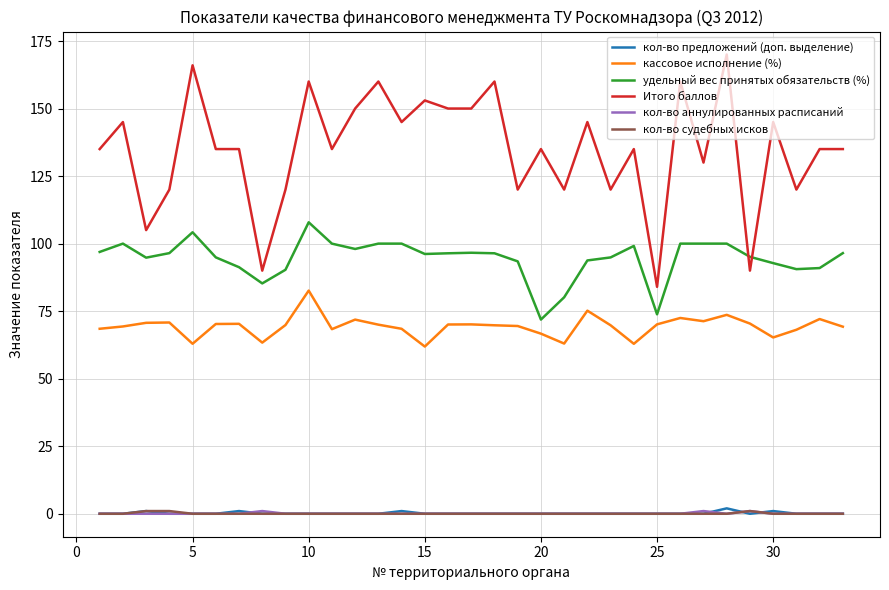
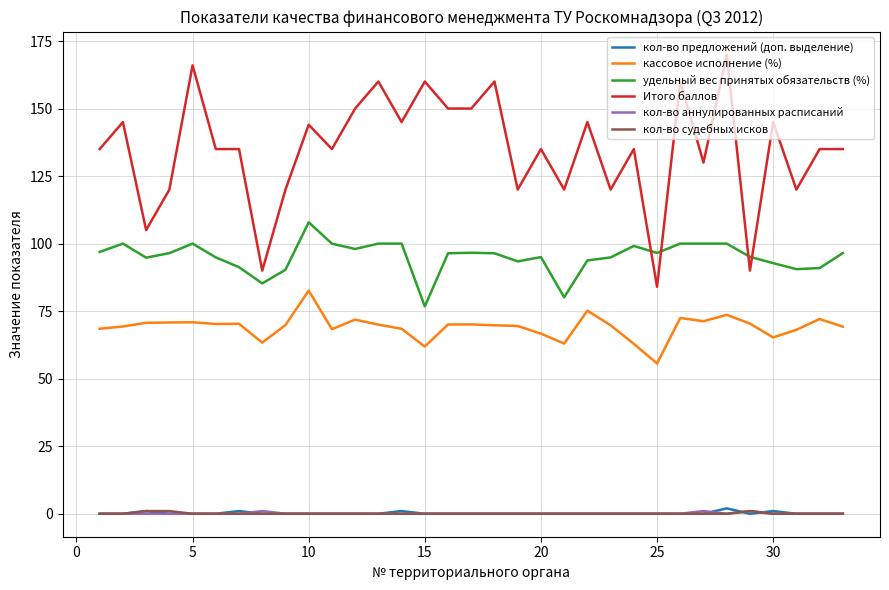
кассовое исполнение (%), 5: 63 -> 71
удельный вес принятых обязательств (%), 5: 104 -> 100
Итого баллов, 10: 160 -> 144
удельный вес принятых обязательств (%), 15: 96 -> 77
Итого баллов, 15: 153 -> 160
удельный вес принятых обязательств (%), 20: 72 -> 95
кассовое исполнение (%), 25: 70 -> 56
удельный вес принятых обязательств (%), 25: 74 -> 97
